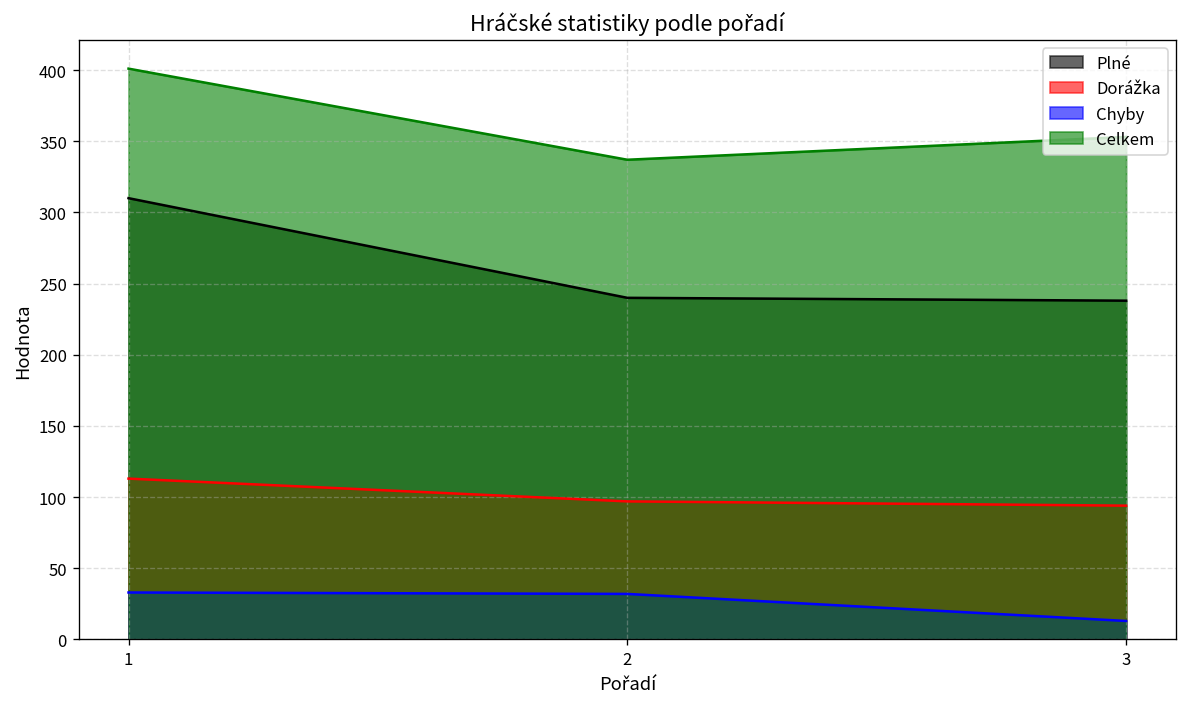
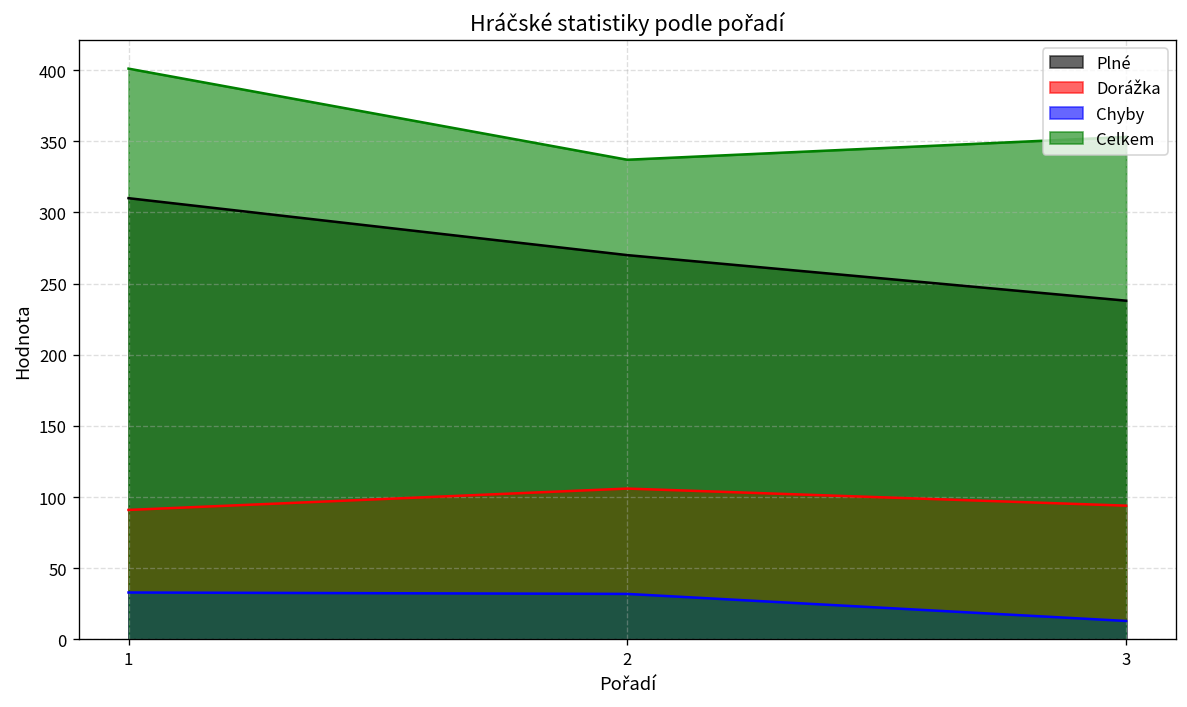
Dorážka, 1: 113 -> 91
Plné, 2: 240 -> 270
Dorážka, 2: 97 -> 106
